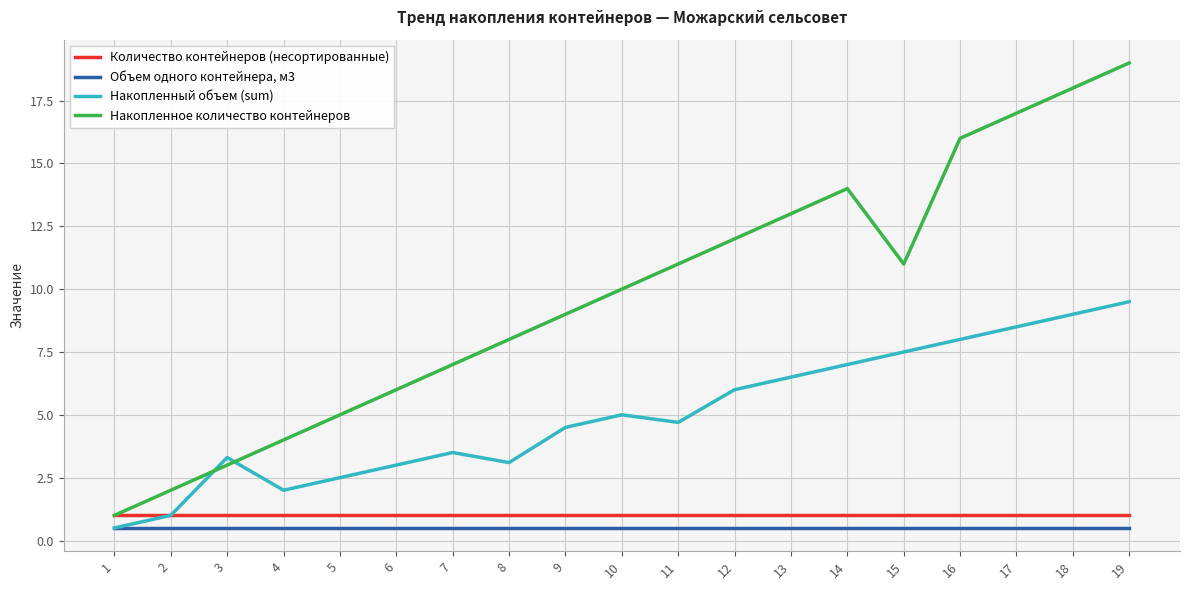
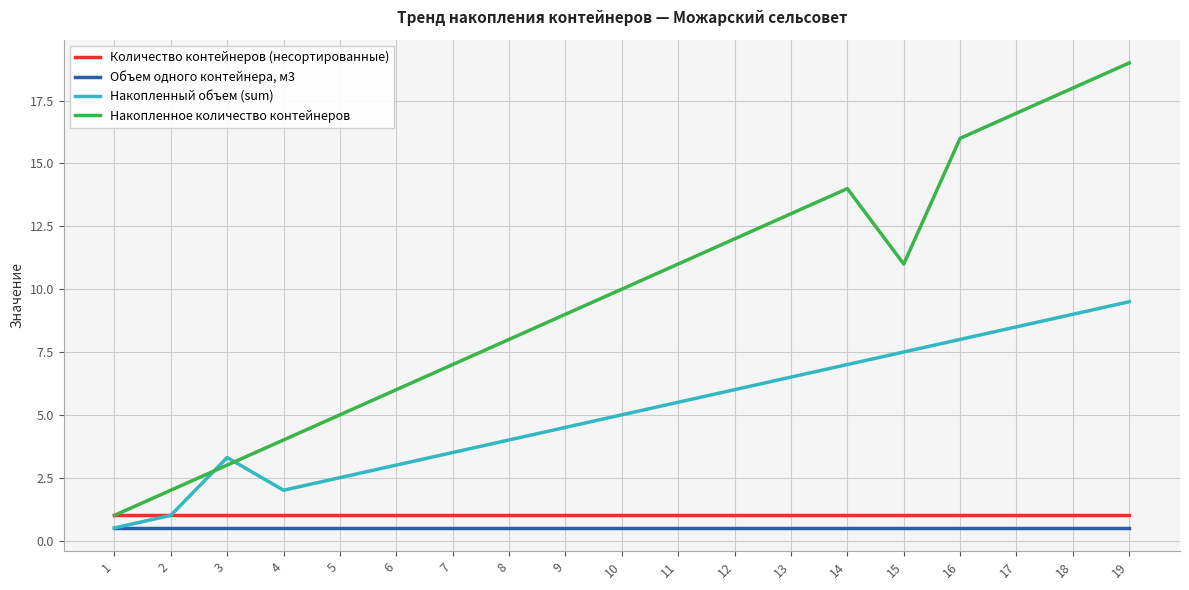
Накопленный объем (sum), 8: 3.1 -> 4.0
Накопленный объем (sum), 11: 4.7 -> 5.5
